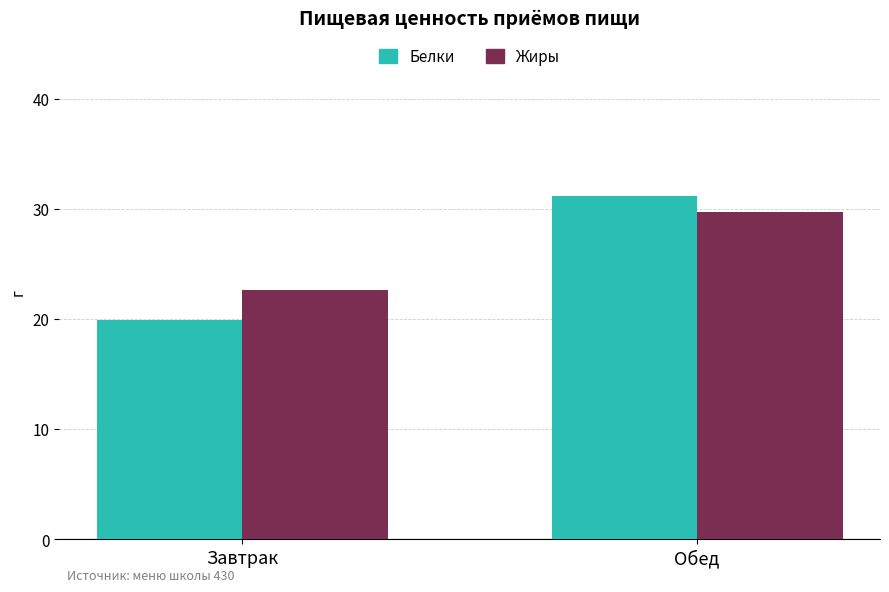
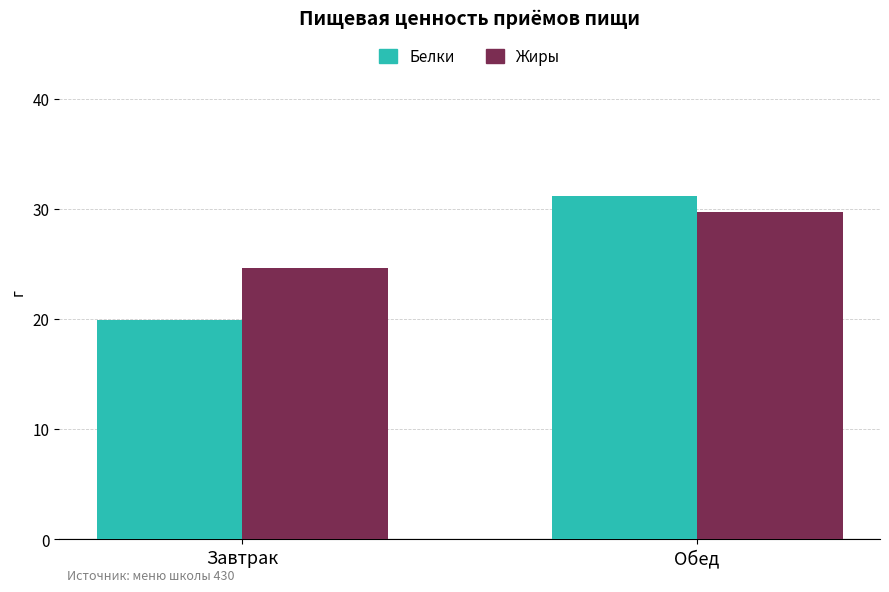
Жиры, Завтрак: 22.7 -> 24.6
